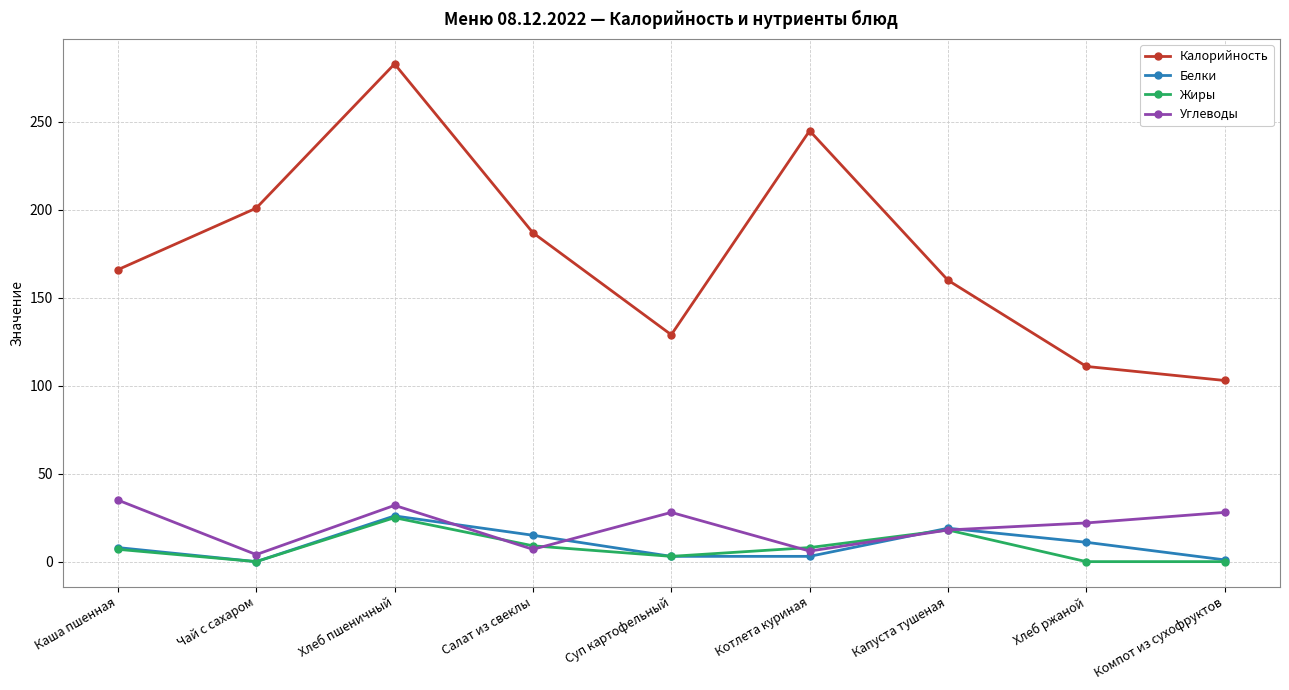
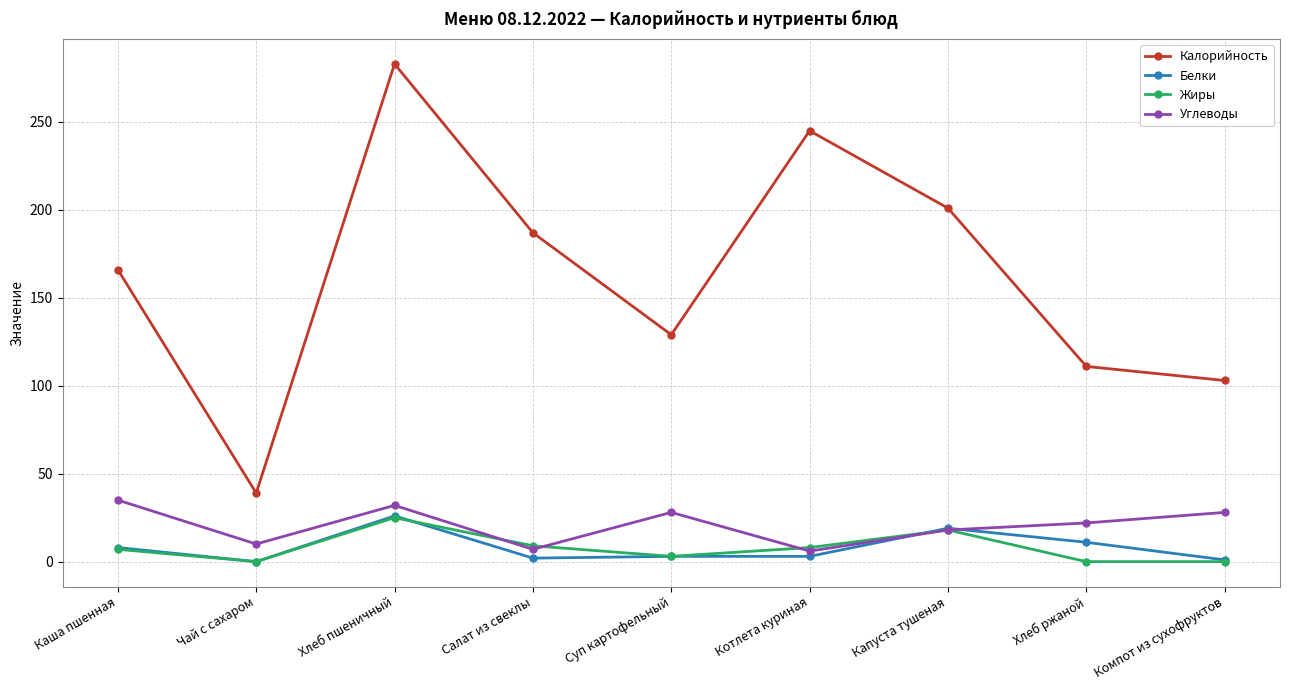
Калорийность, Чай с сахаром: 201 -> 39
Углеводы, Чай с сахаром: 4 -> 10
Белки, Салат из свеклы: 15 -> 2
Калорийность, Капуста тушеная: 160 -> 201
